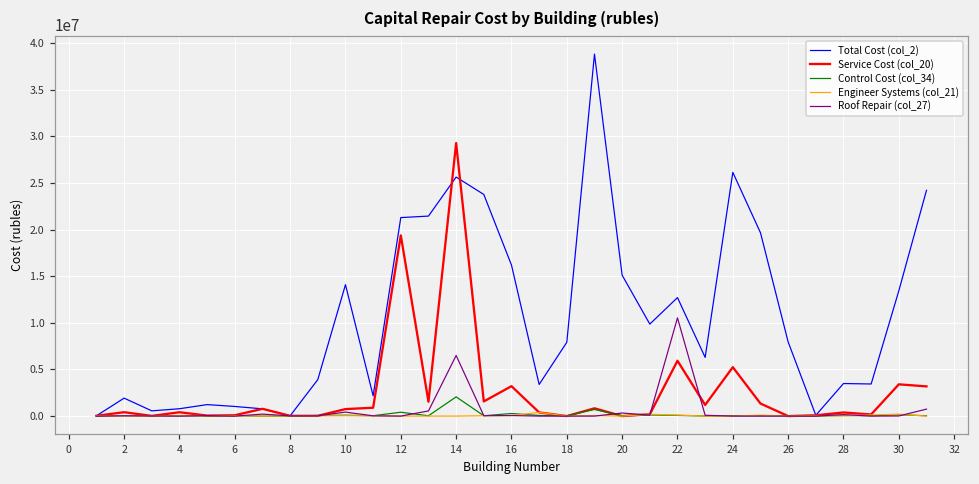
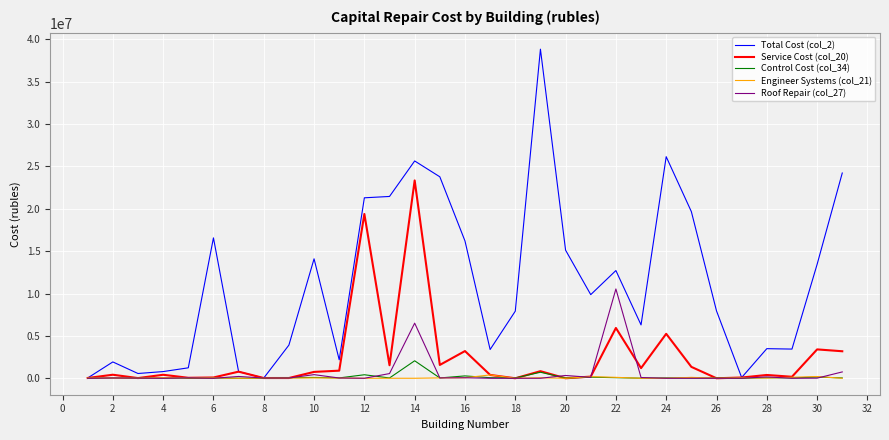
Total Cost (col_2), 6: 1000000 -> 17000000
Service Cost (col_20), 14: 29000000 -> 23000000
